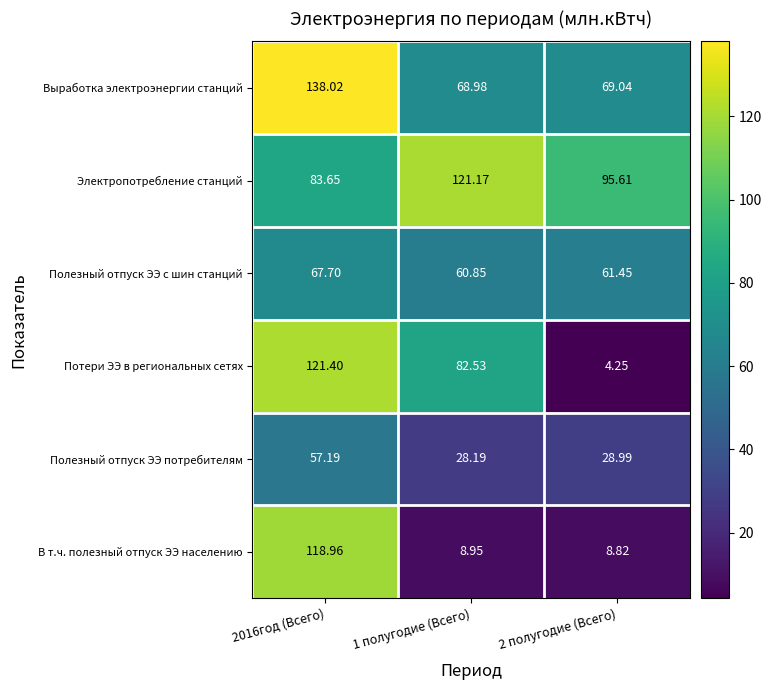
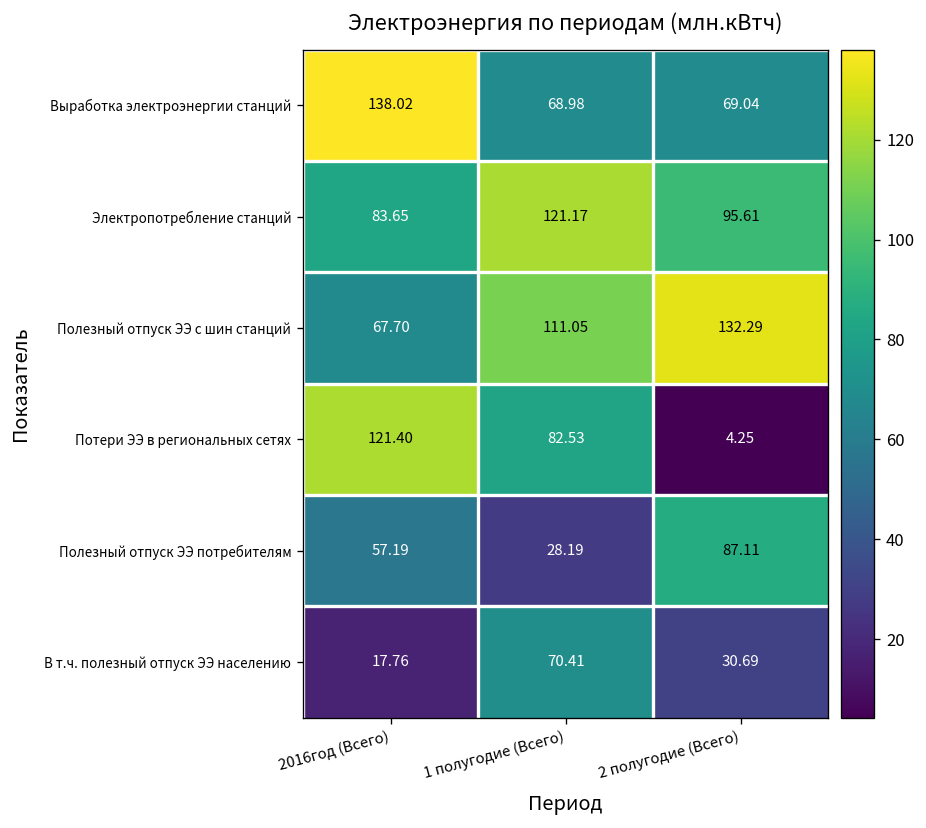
Полезный отпуск ЭЭ с шин станций, 1 полугодие (Всего): 60.85 -> 111.05
Полезный отпуск ЭЭ с шин станций, 2 полугодие (Всего): 61.45 -> 132.29
Полезный отпуск ЭЭ потребителям, 2 полугодие (Всего): 28.99 -> 87.11
В т.ч. полезный отпуск ЭЭ населению, 2016год (Всего): 118.96 -> 17.76
В т.ч. полезный отпуск ЭЭ населению, 1 полугодие (Всего): 8.95 -> 70.41
В т.ч. полезный отпуск ЭЭ населению, 2 полугодие (Всего): 8.82 -> 30.69
